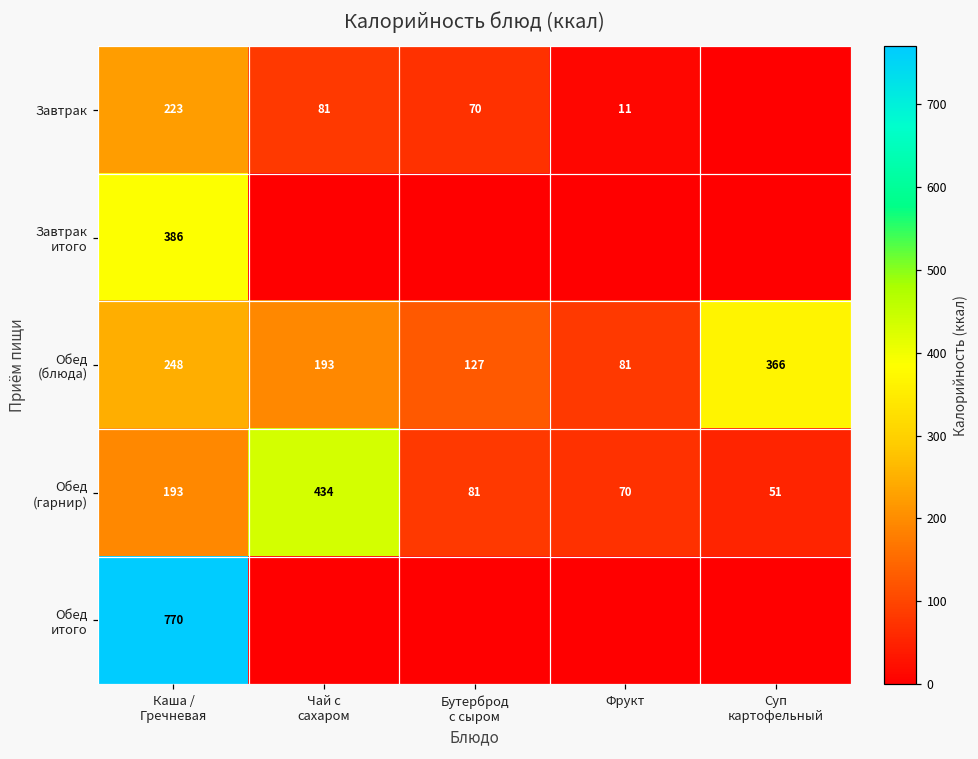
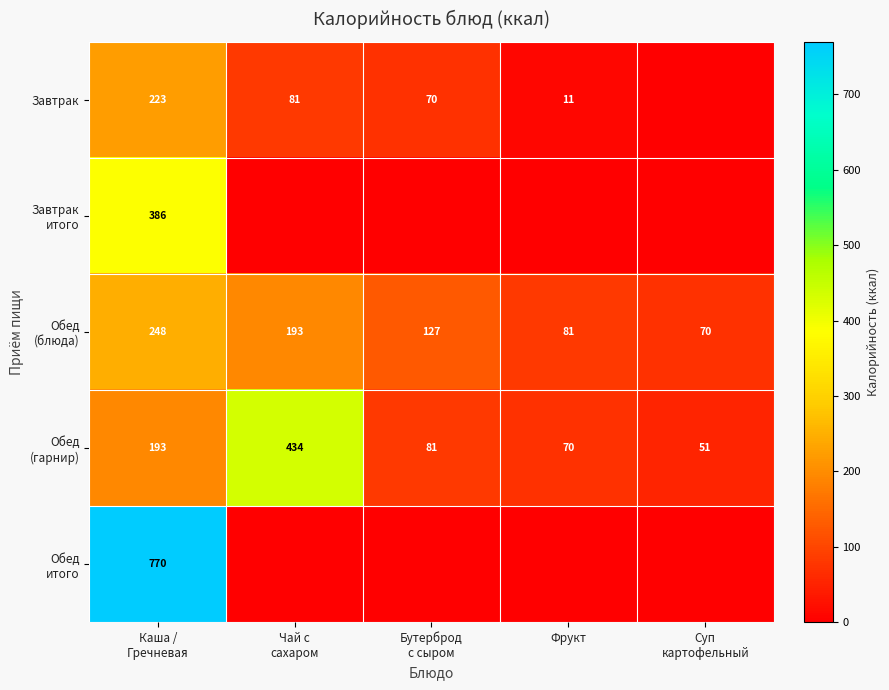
Обед (блюда), Суп картофельный: 366 -> 70
